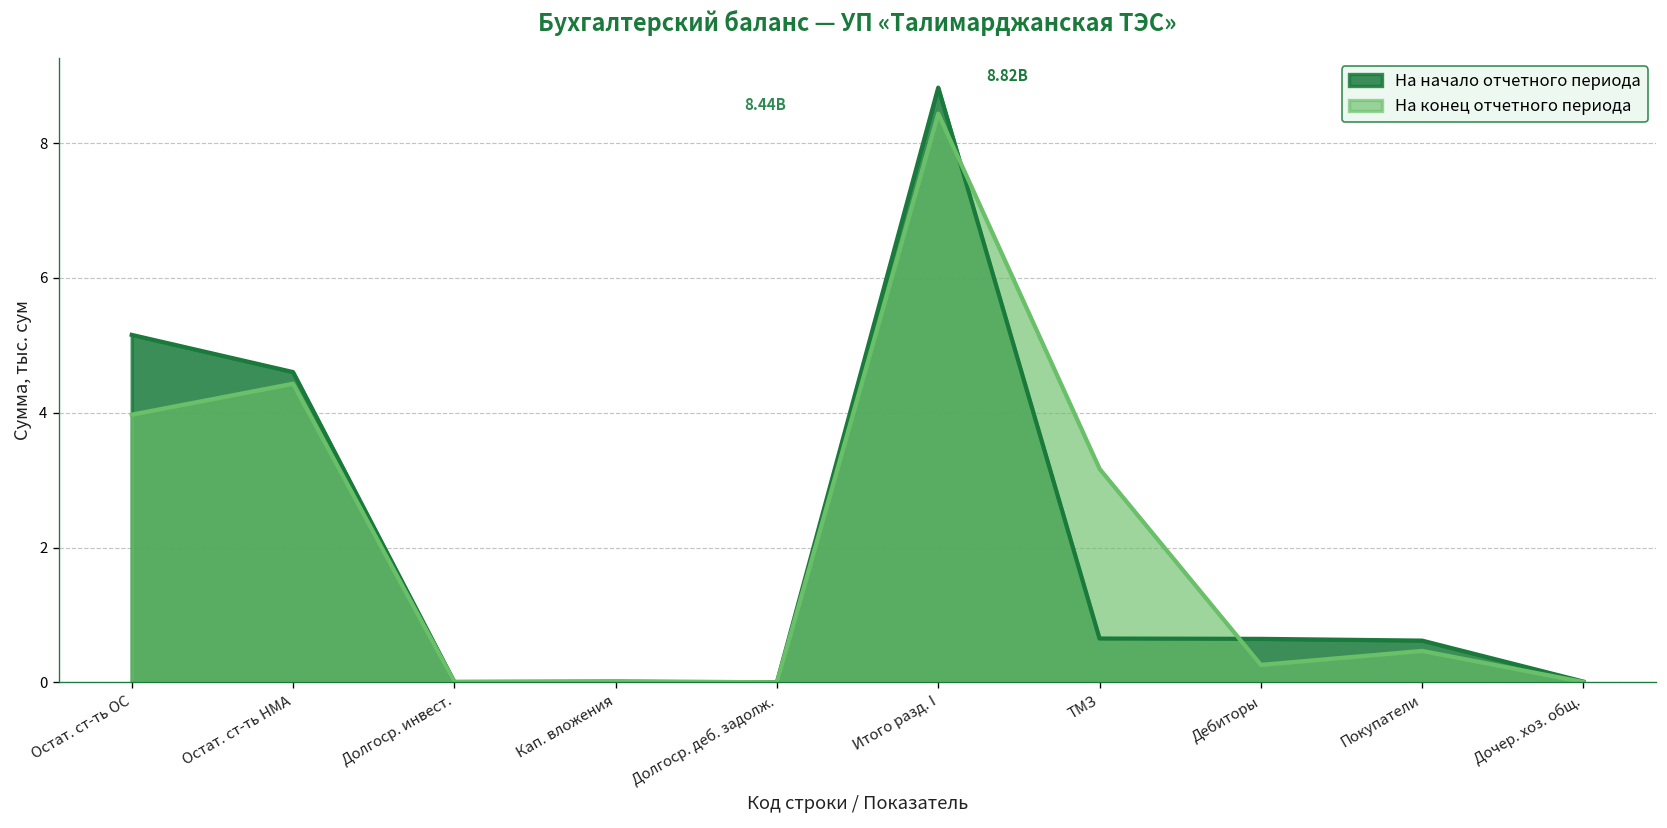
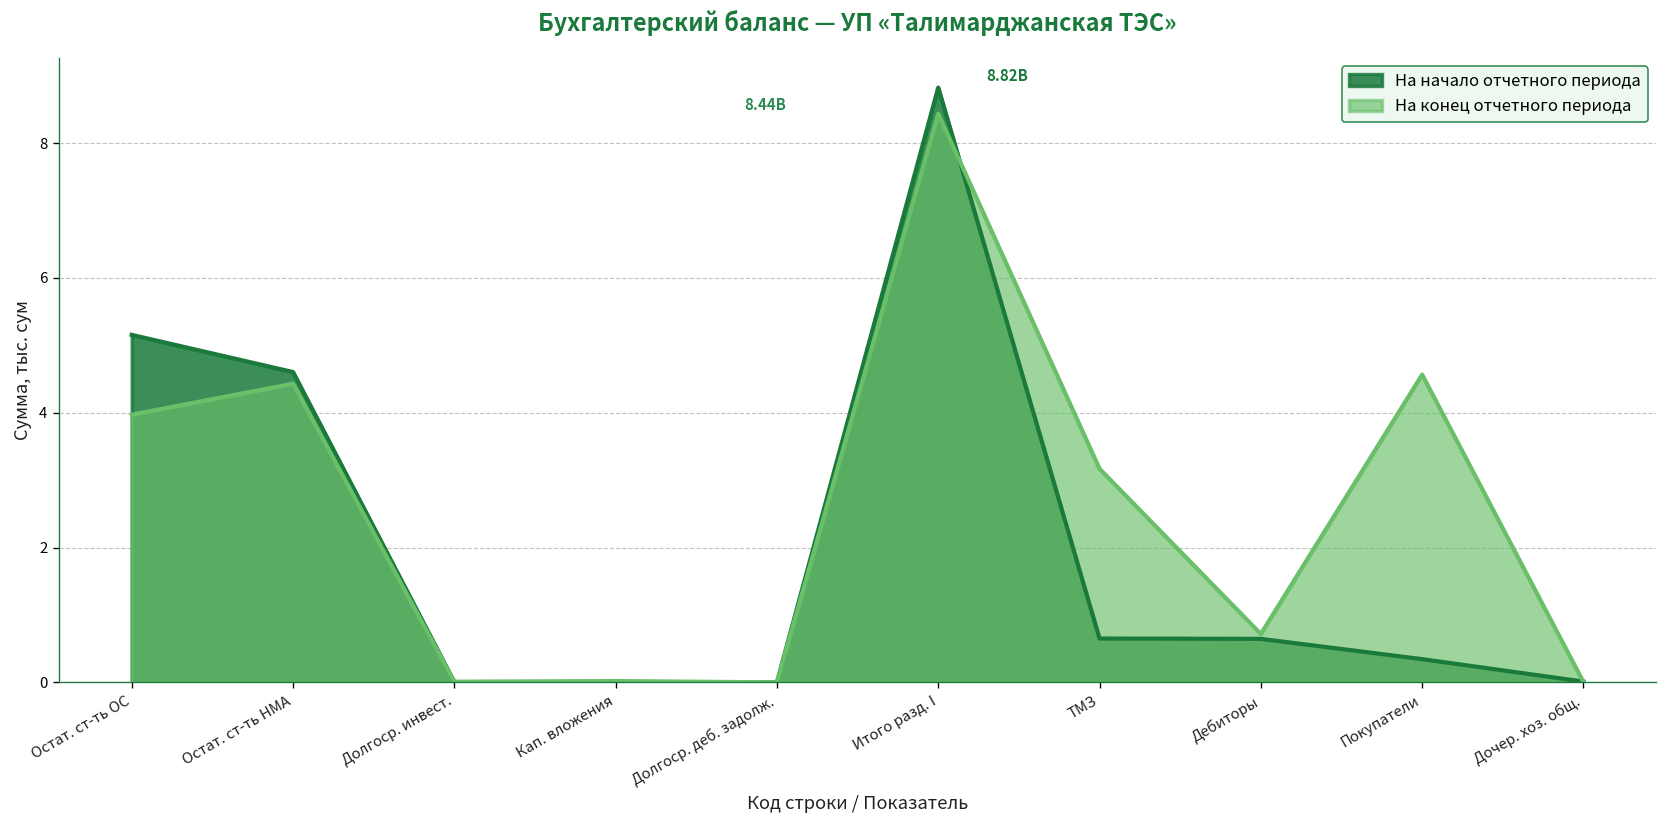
На конец отчетного периода, Дебиторы: 0.3 -> 0.7
На начало отчетного периода, Покупатели: 0.6 -> 0.3
На конец отчетного периода, Покупатели: 0.5 -> 4.6
